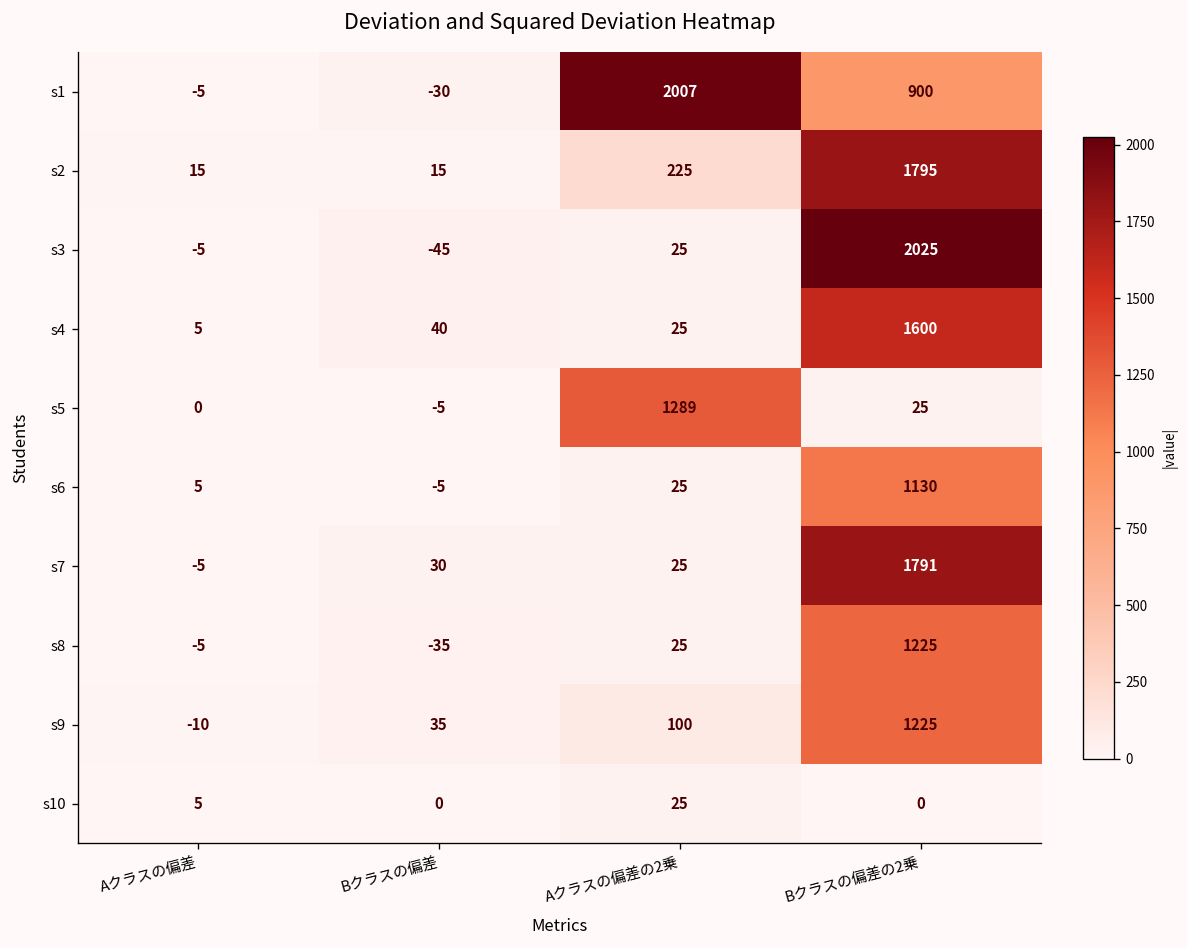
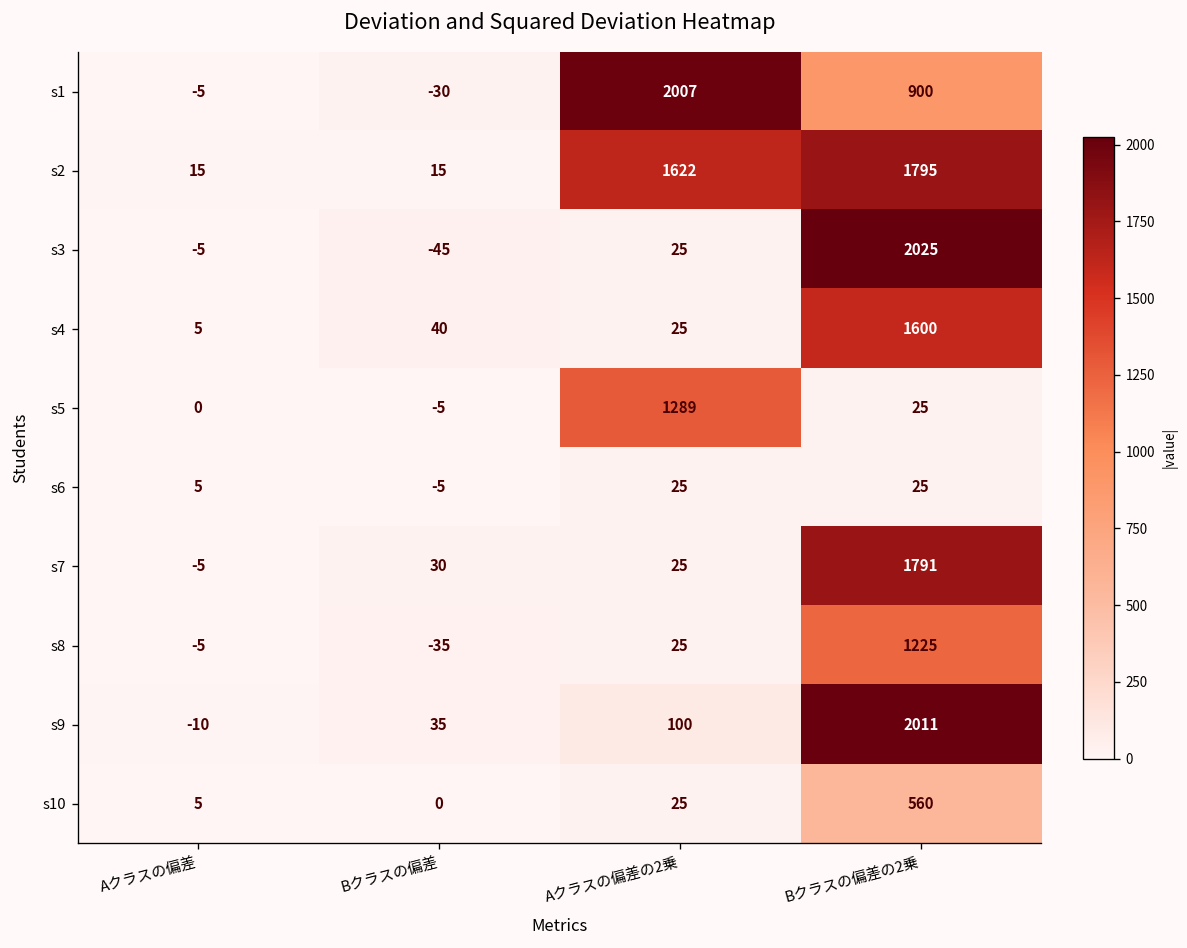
s2, Aクラスの偏差の2乗: 225 -> 1622
s6, Bクラスの偏差の2乗: 1130 -> 25
s9, Bクラスの偏差の2乗: 1225 -> 2011
s10, Bクラスの偏差の2乗: 0 -> 560
